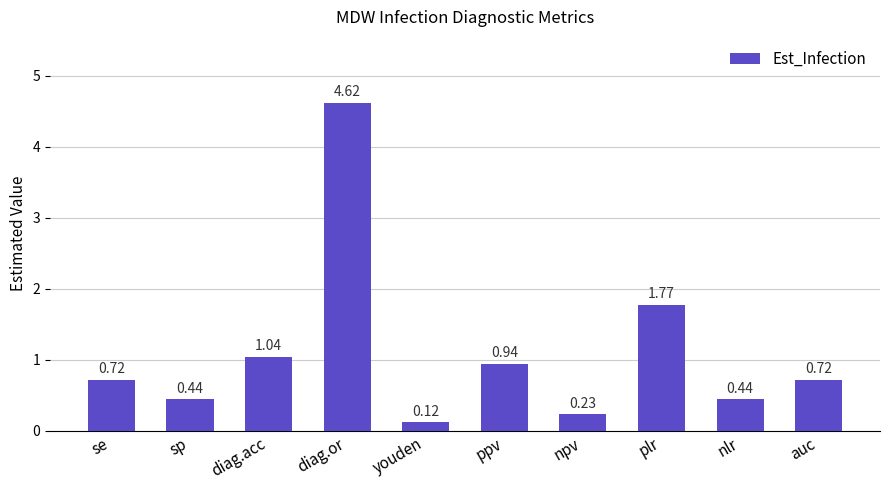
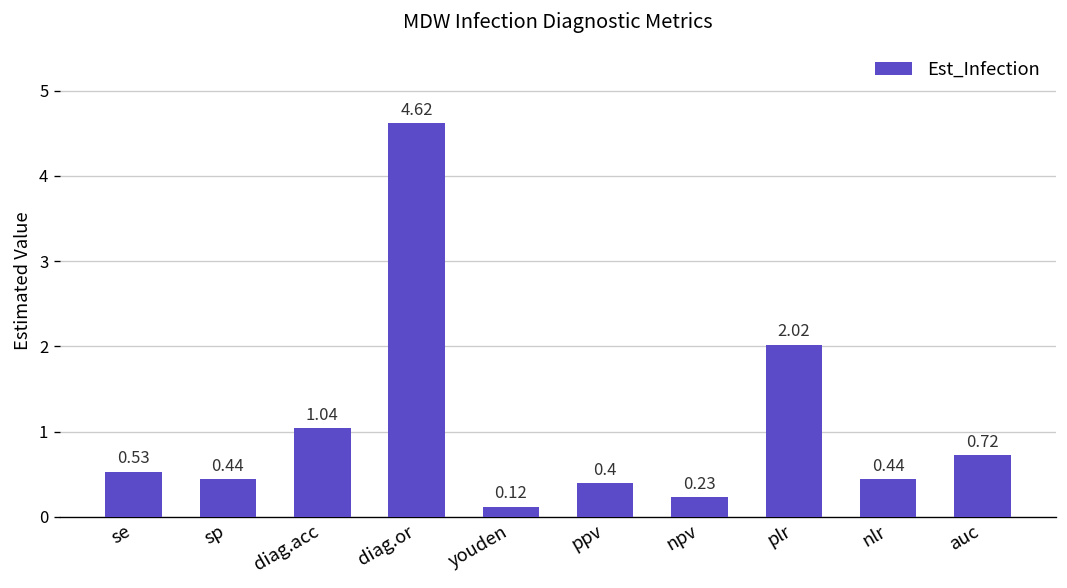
se: 0.72 -> 0.53
ppv: 0.94 -> 0.4
plr: 1.77 -> 2.02
